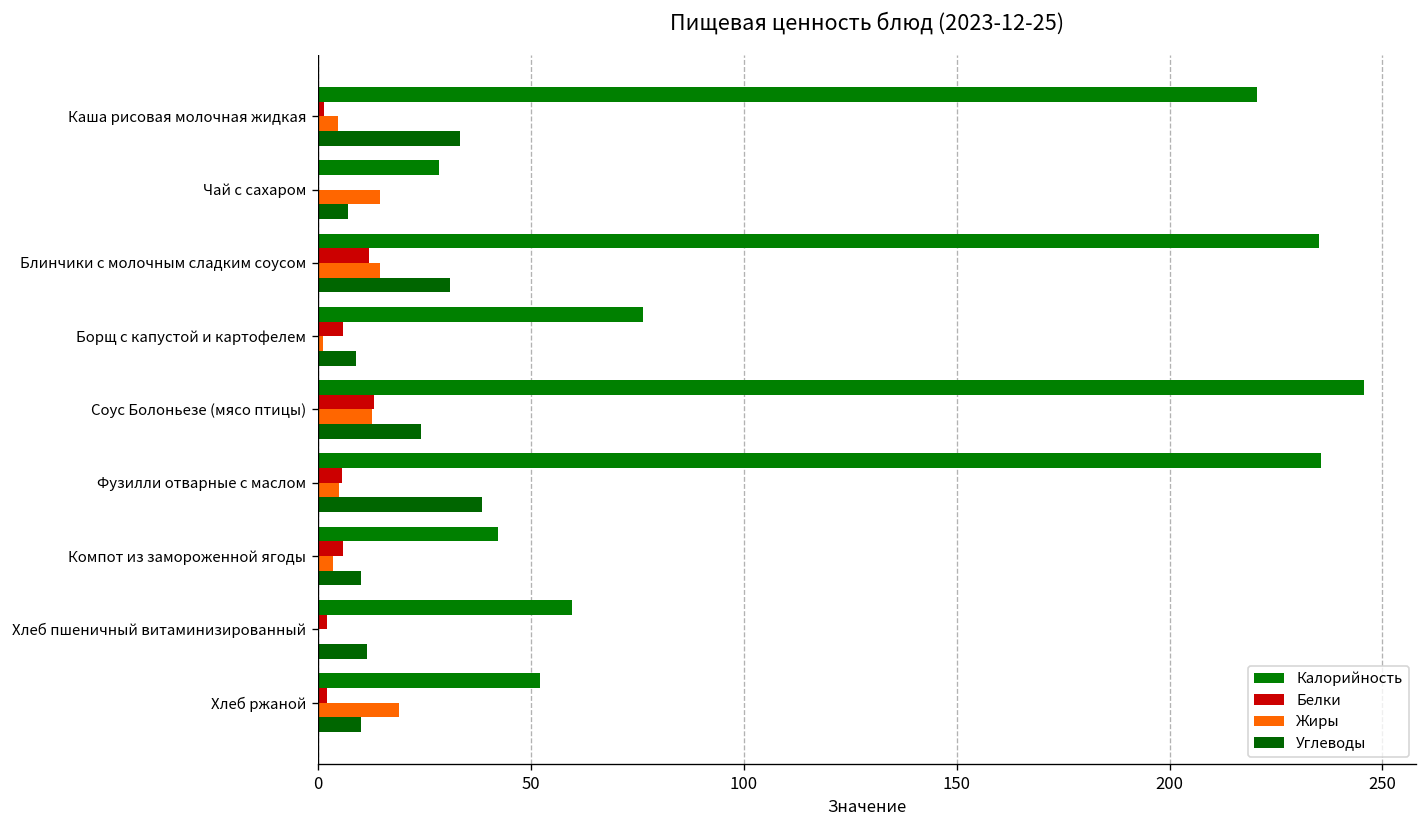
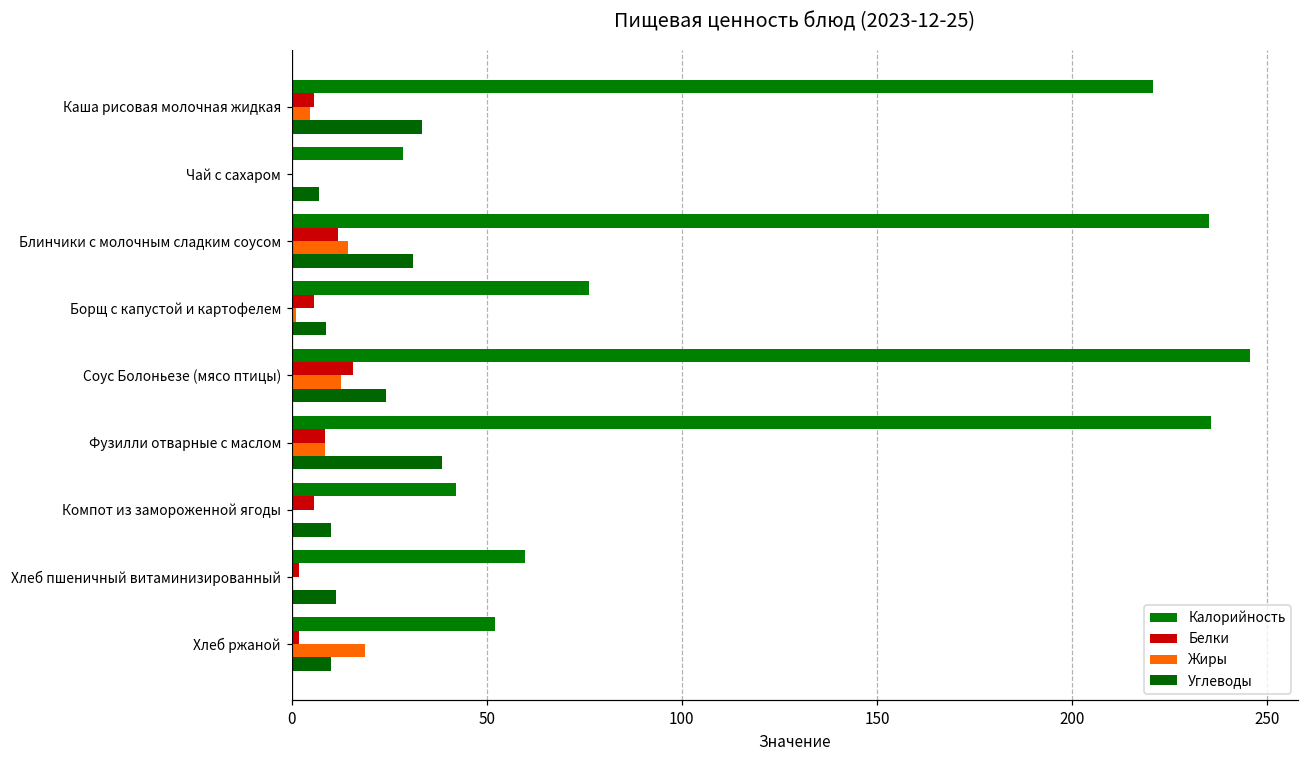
Белки, Каша рисовая молочная жидкая: 1 -> 6
Жиры, Чай с сахаром: 15 -> 0
Белки, Соус Болоньезе (мясо птицы): 13 -> 16
Белки, Фузилли отварные с маслом: 6 -> 9
Жиры, Фузилли отварные с маслом: 5 -> 9
Жиры, Компот из замороженной ягоды: 3 -> 0
